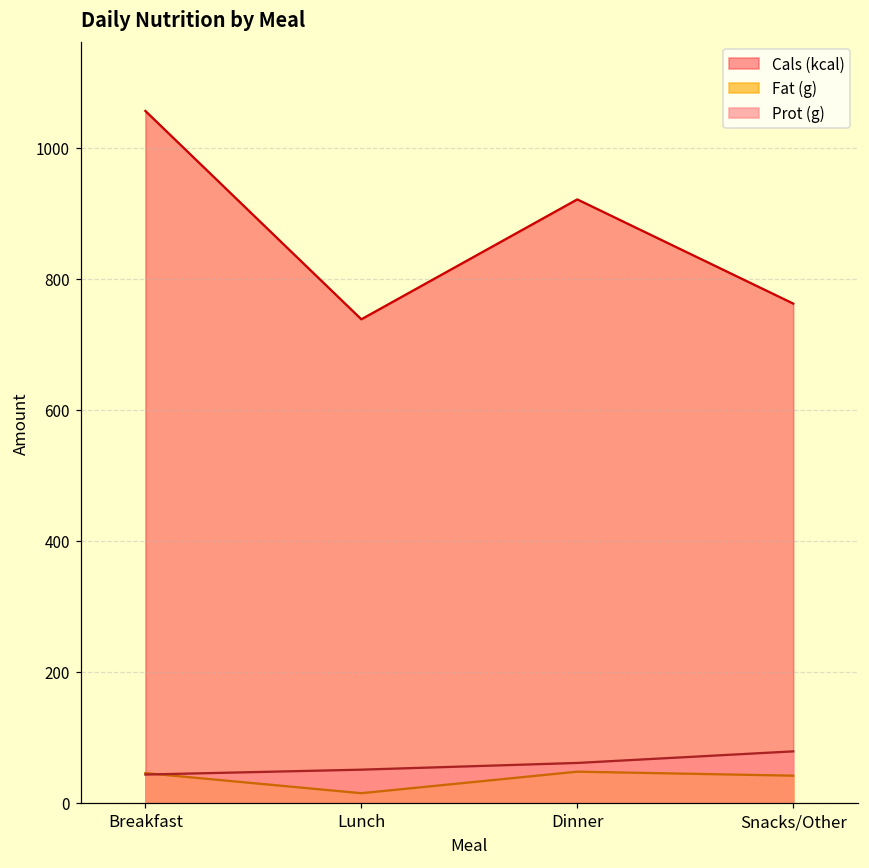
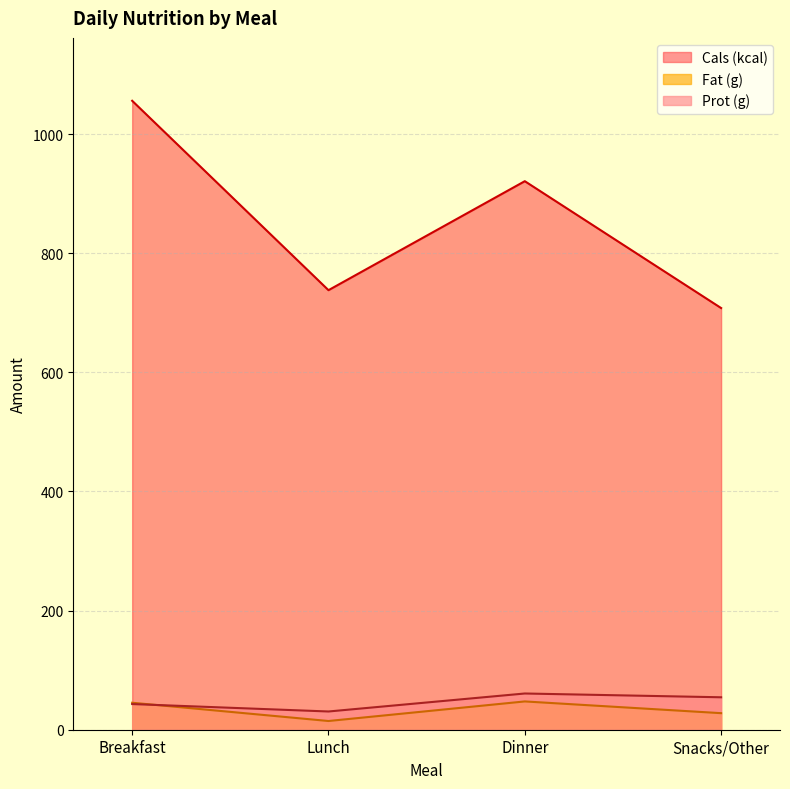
Prot (g), Lunch: 50 -> 30
Cals (kcal), Snacks/Other: 760 -> 710
Fat (g), Snacks/Other: 40 -> 30
Prot (g), Snacks/Other: 80 -> 50
